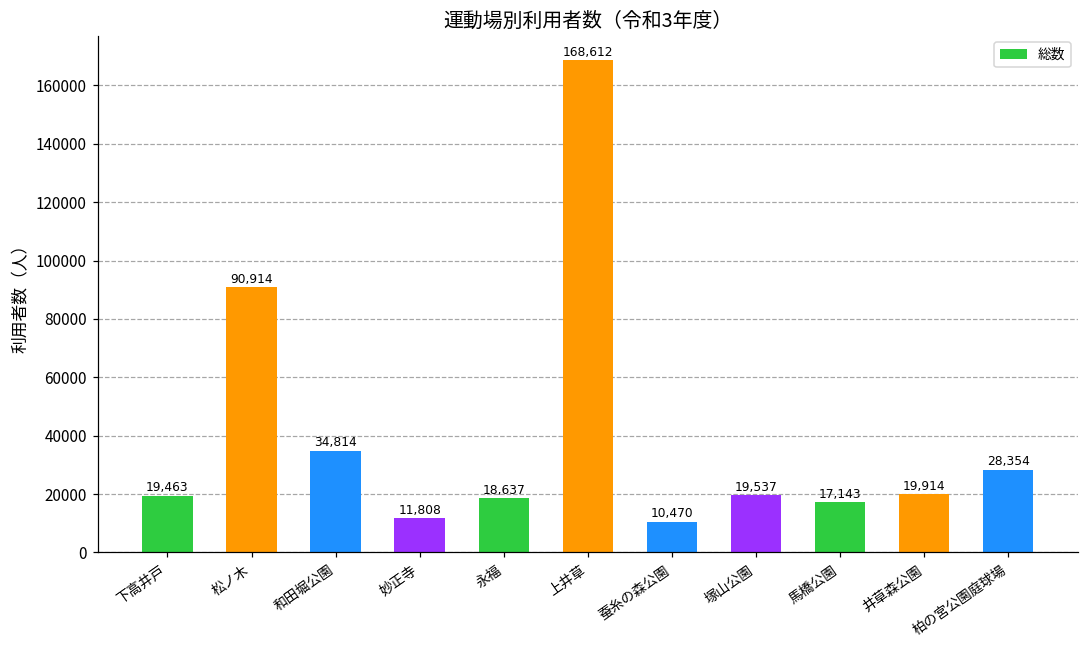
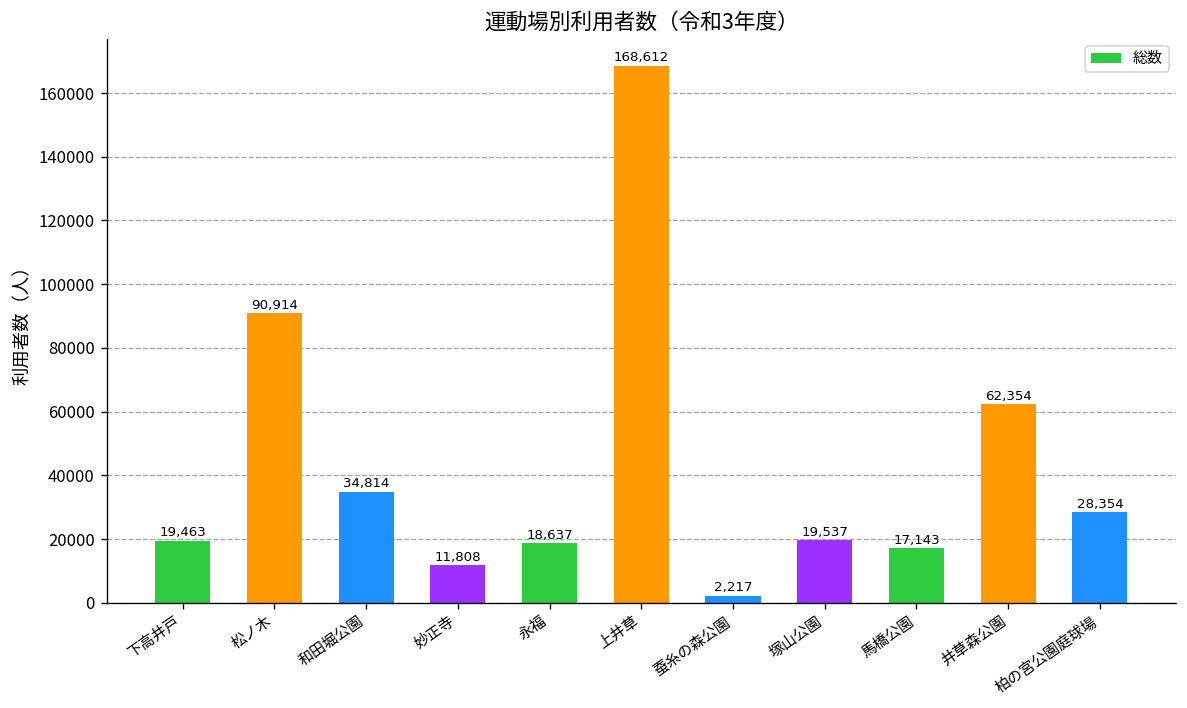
蚕糸の森公園: 10,470 -> 2,217
井草森公園: 19,914 -> 62,354
